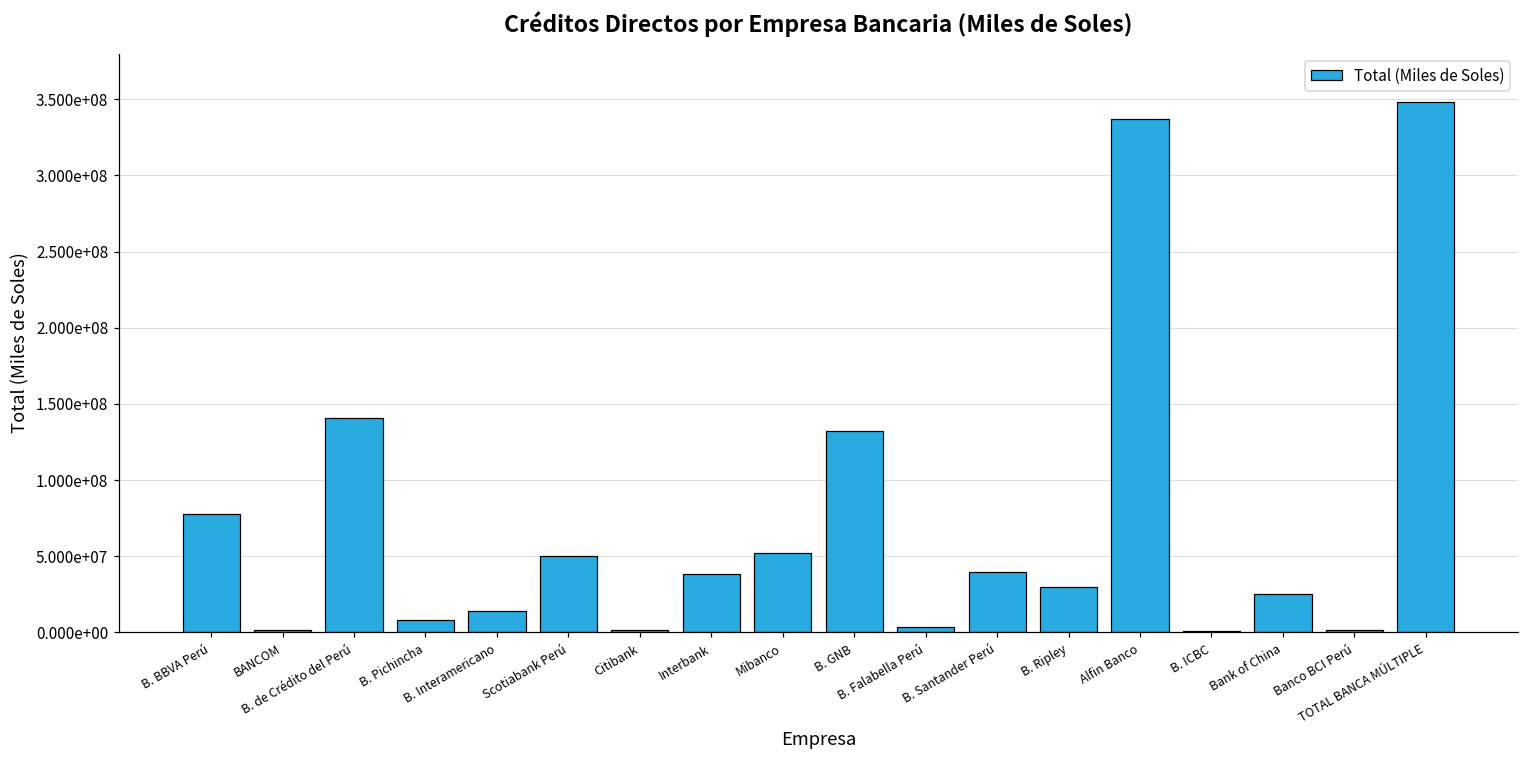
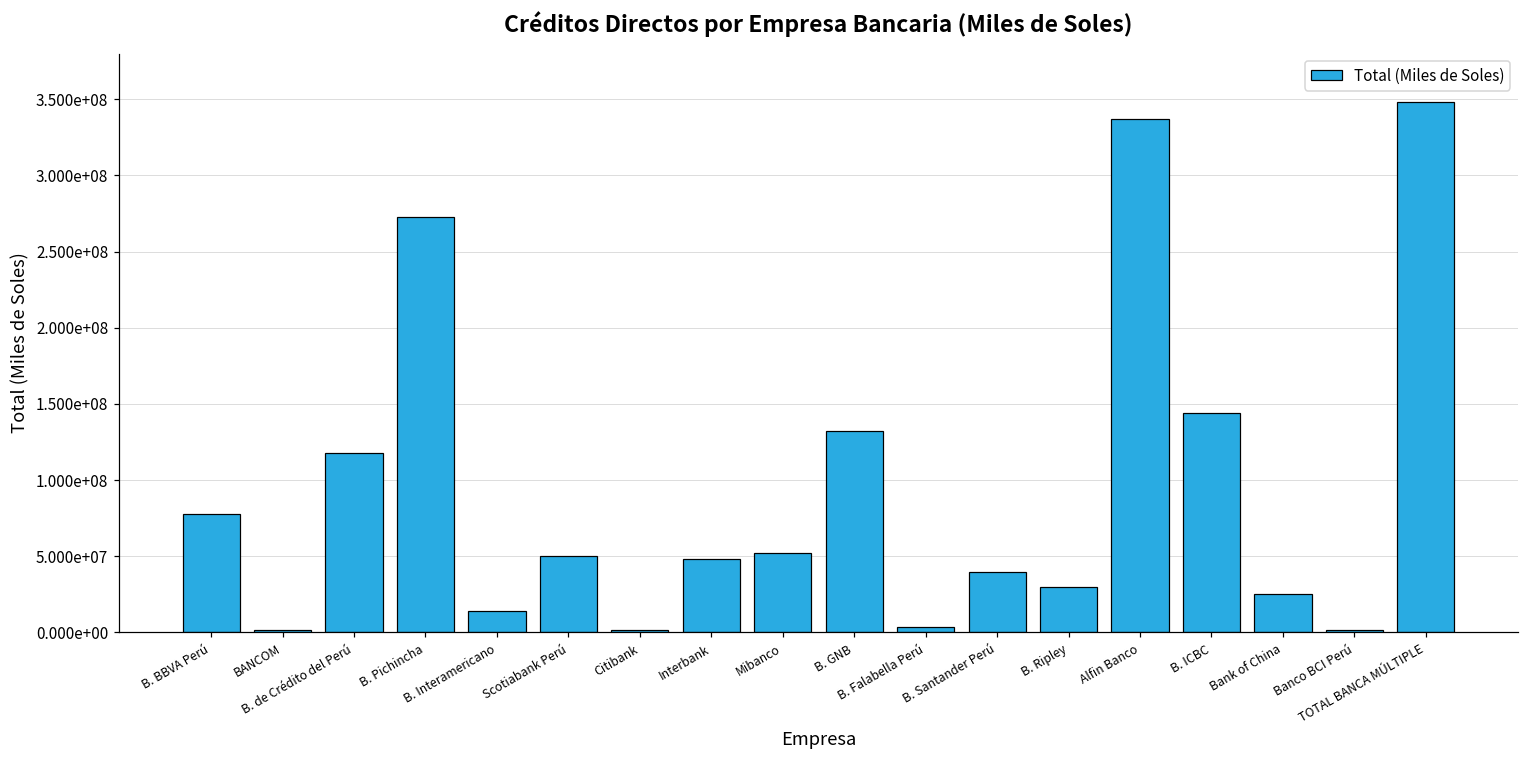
B. de Crédito del Perú: 141000000 -> 117000000
B. Pichincha: 8000000 -> 272000000
Interbank: 38000000 -> 48000000
B. ICBC: 1000000 -> 144000000
